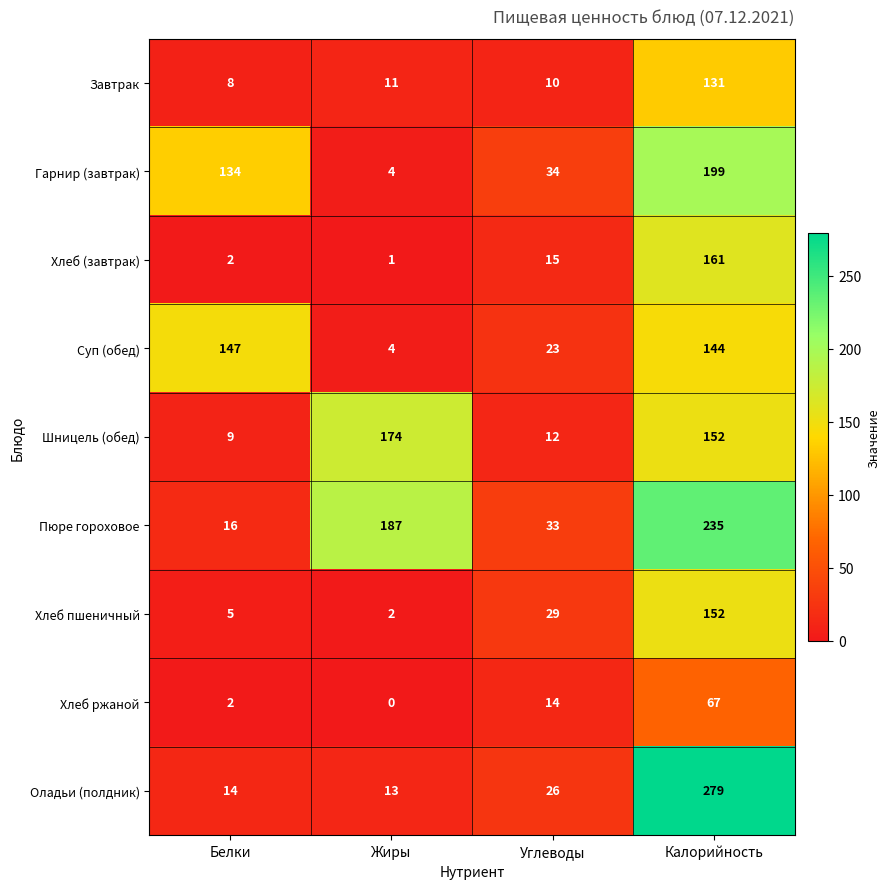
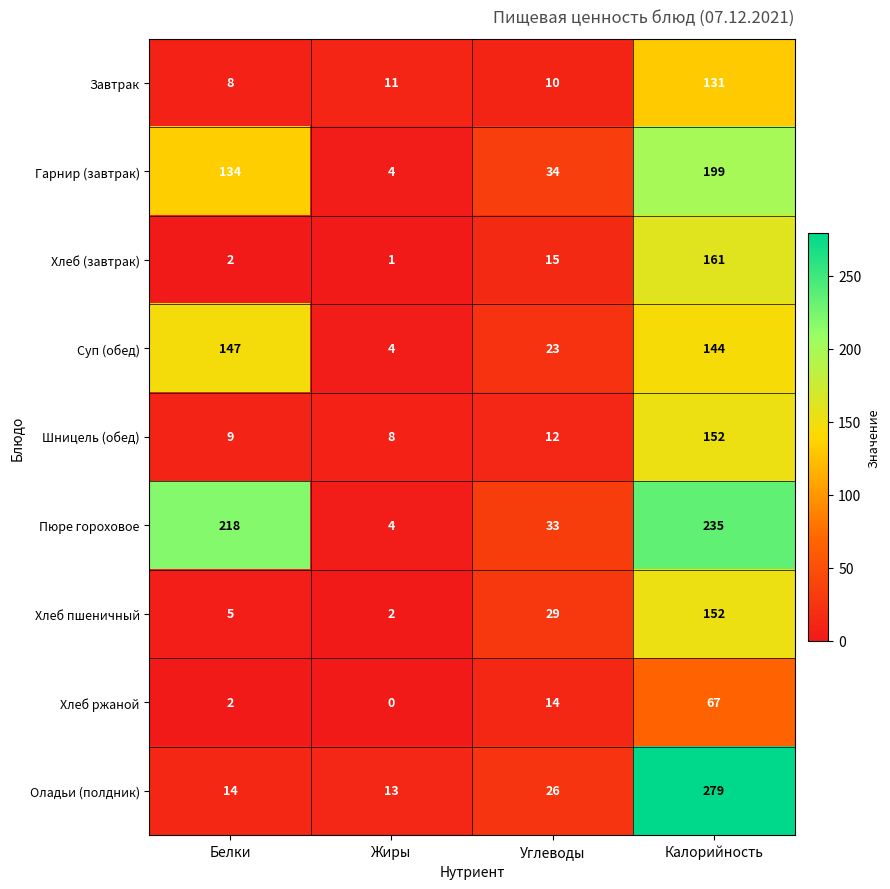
Шницель (обед), Жиры: 174 -> 8
Пюре гороховое, Белки: 16 -> 218
Пюре гороховое, Жиры: 187 -> 4
